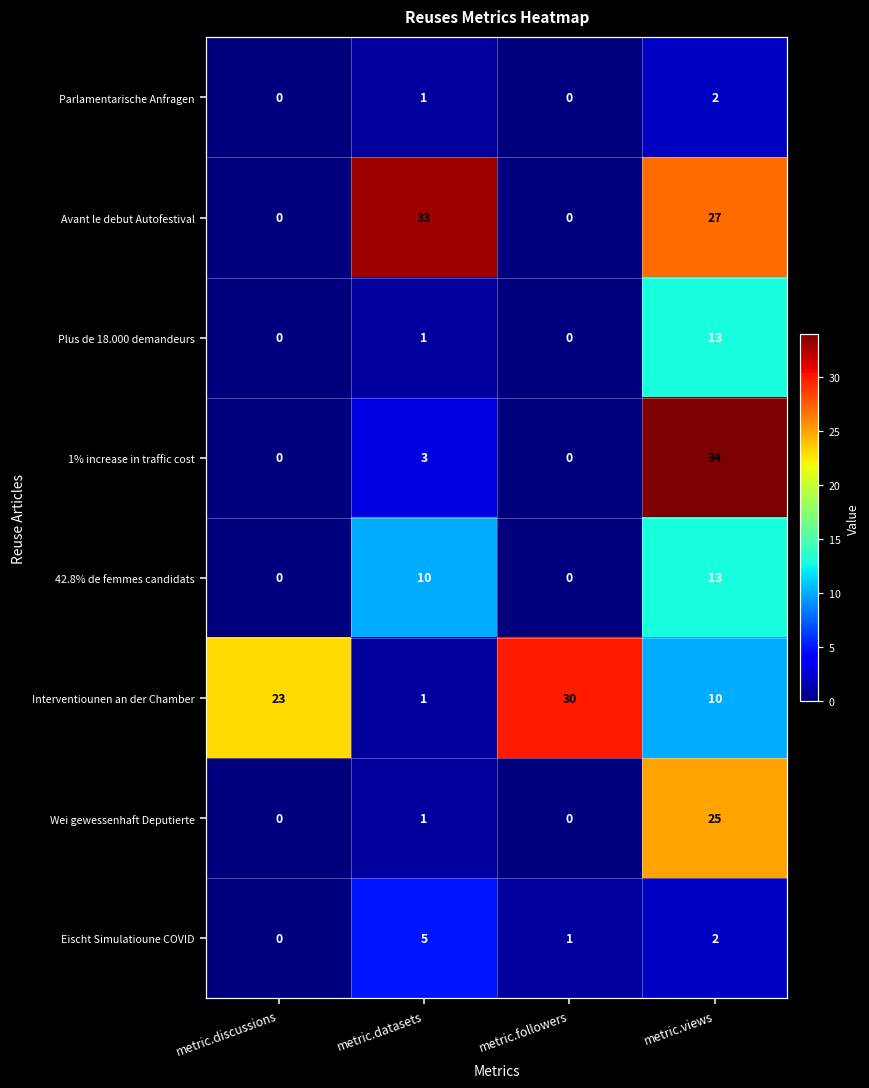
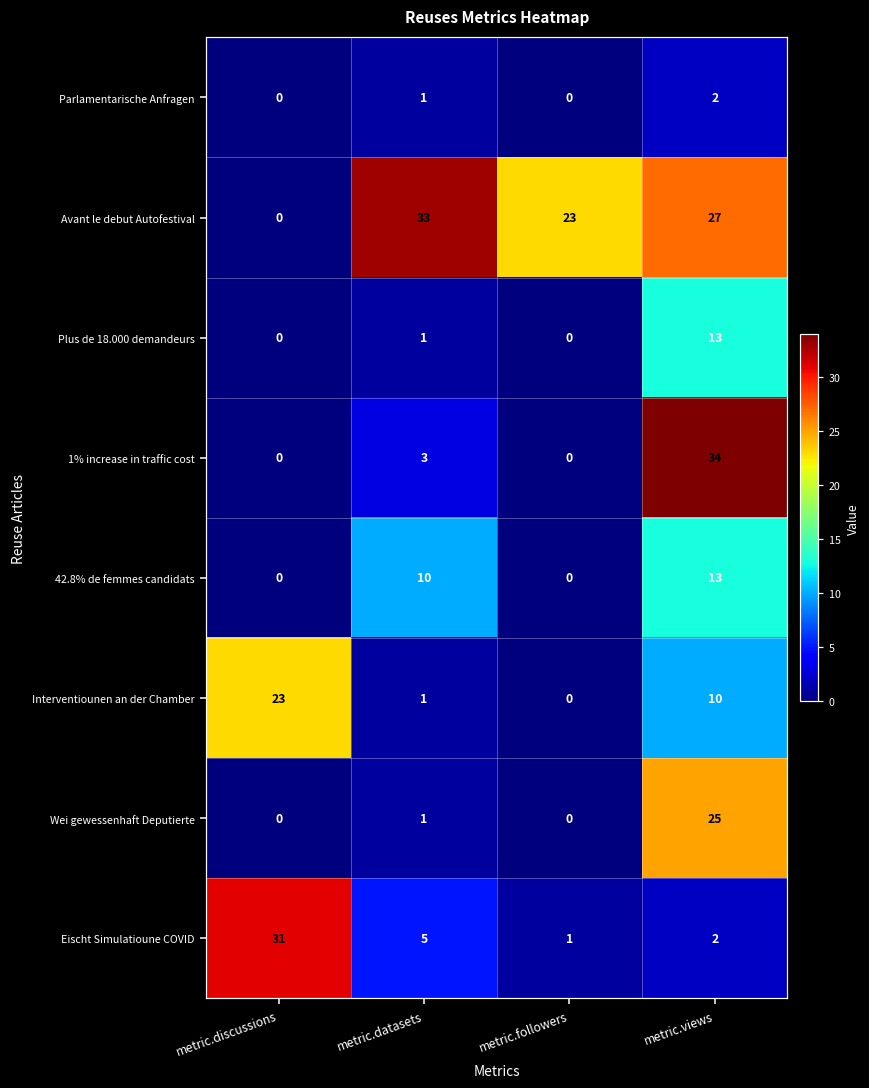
Avant le debut Autofestival, metric.followers: 0 -> 23
Interventiounen an der Chamber, metric.followers: 30 -> 0
Eischt Simulatioune COVID, metric.discussions: 0 -> 31
